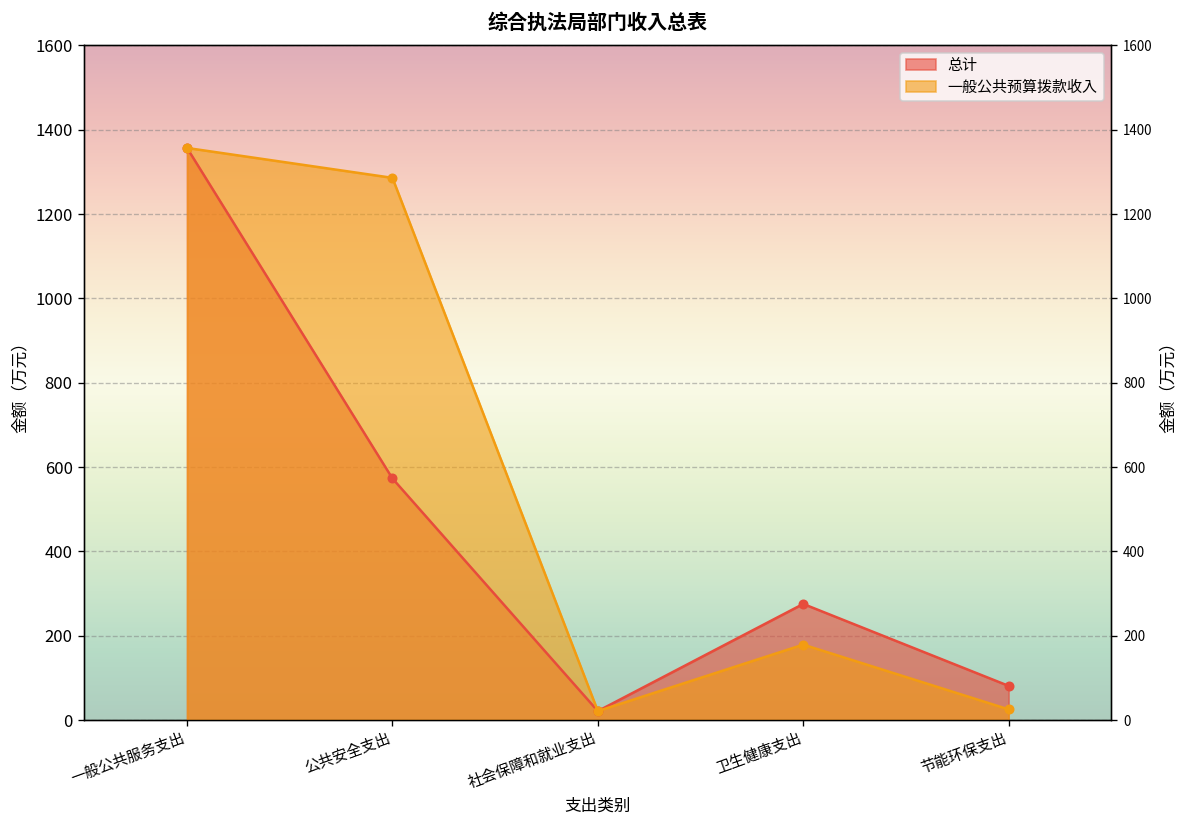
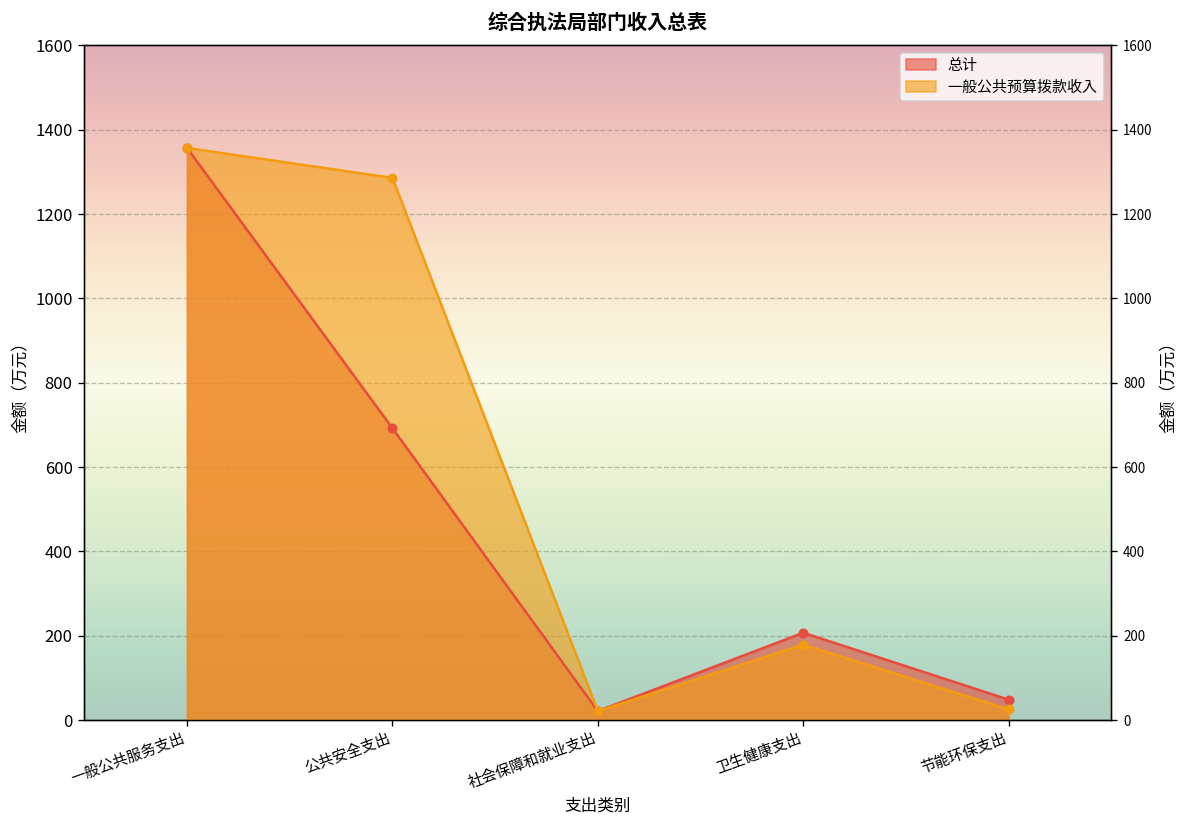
总计, 公共安全支出: 570 -> 690
总计, 卫生健康支出: 280 -> 210
总计, 节能环保支出: 80 -> 50
